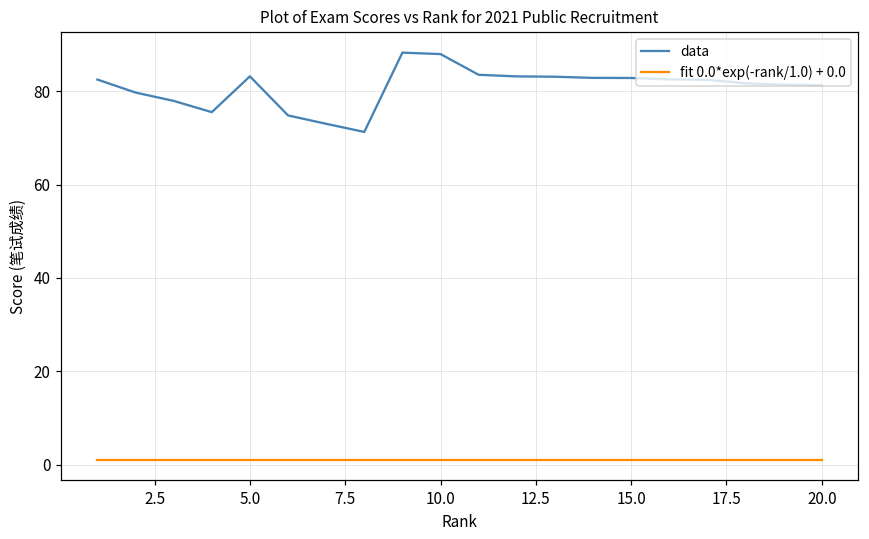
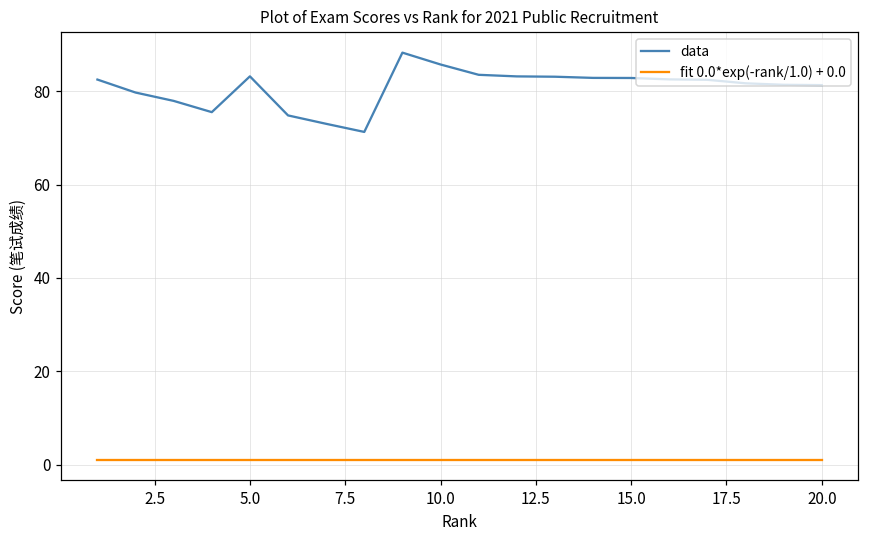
data, 10.0: 88 -> 86
